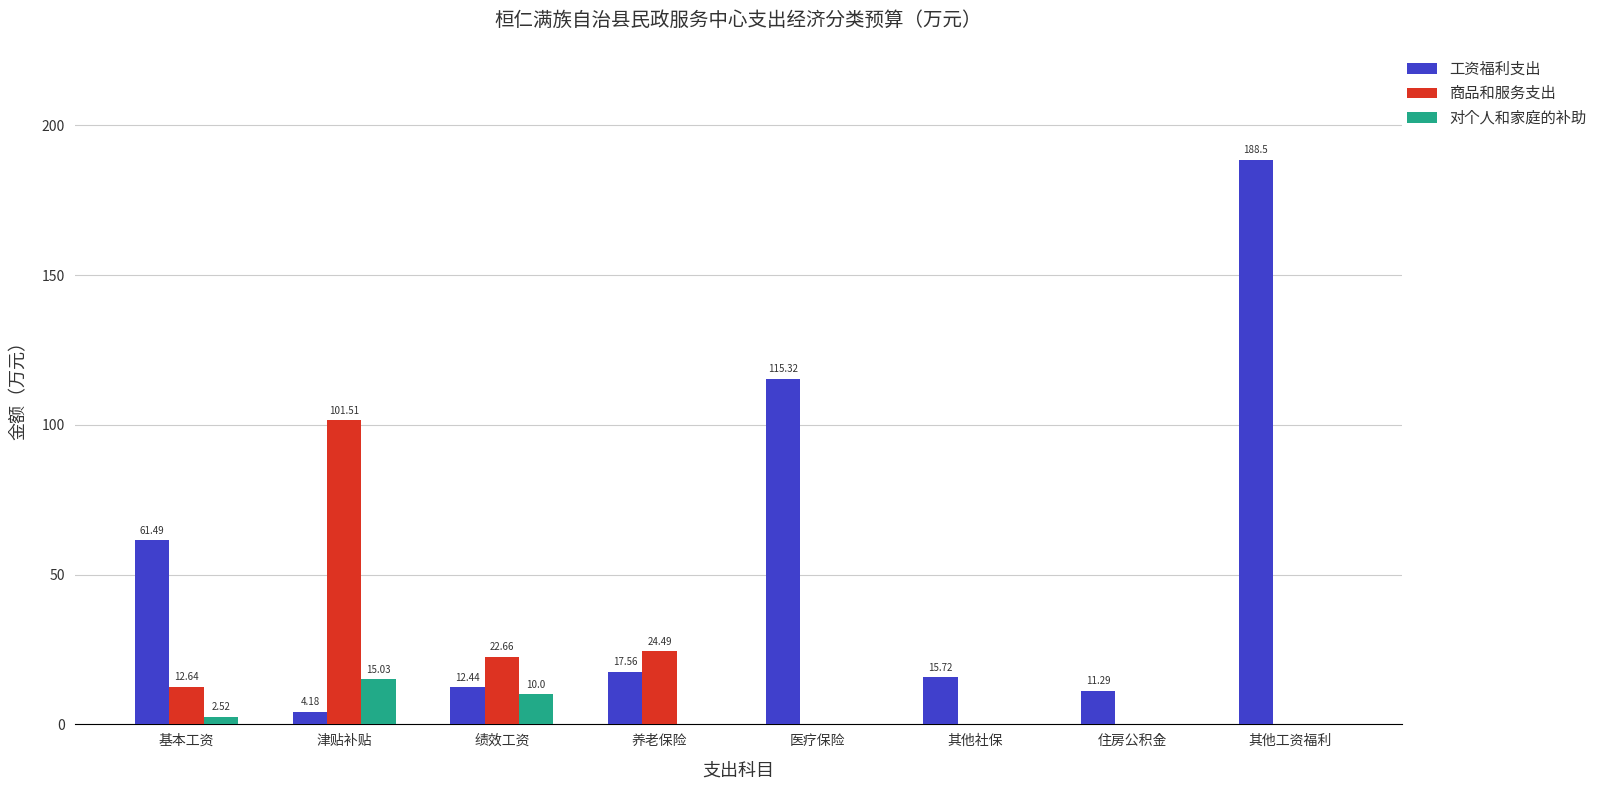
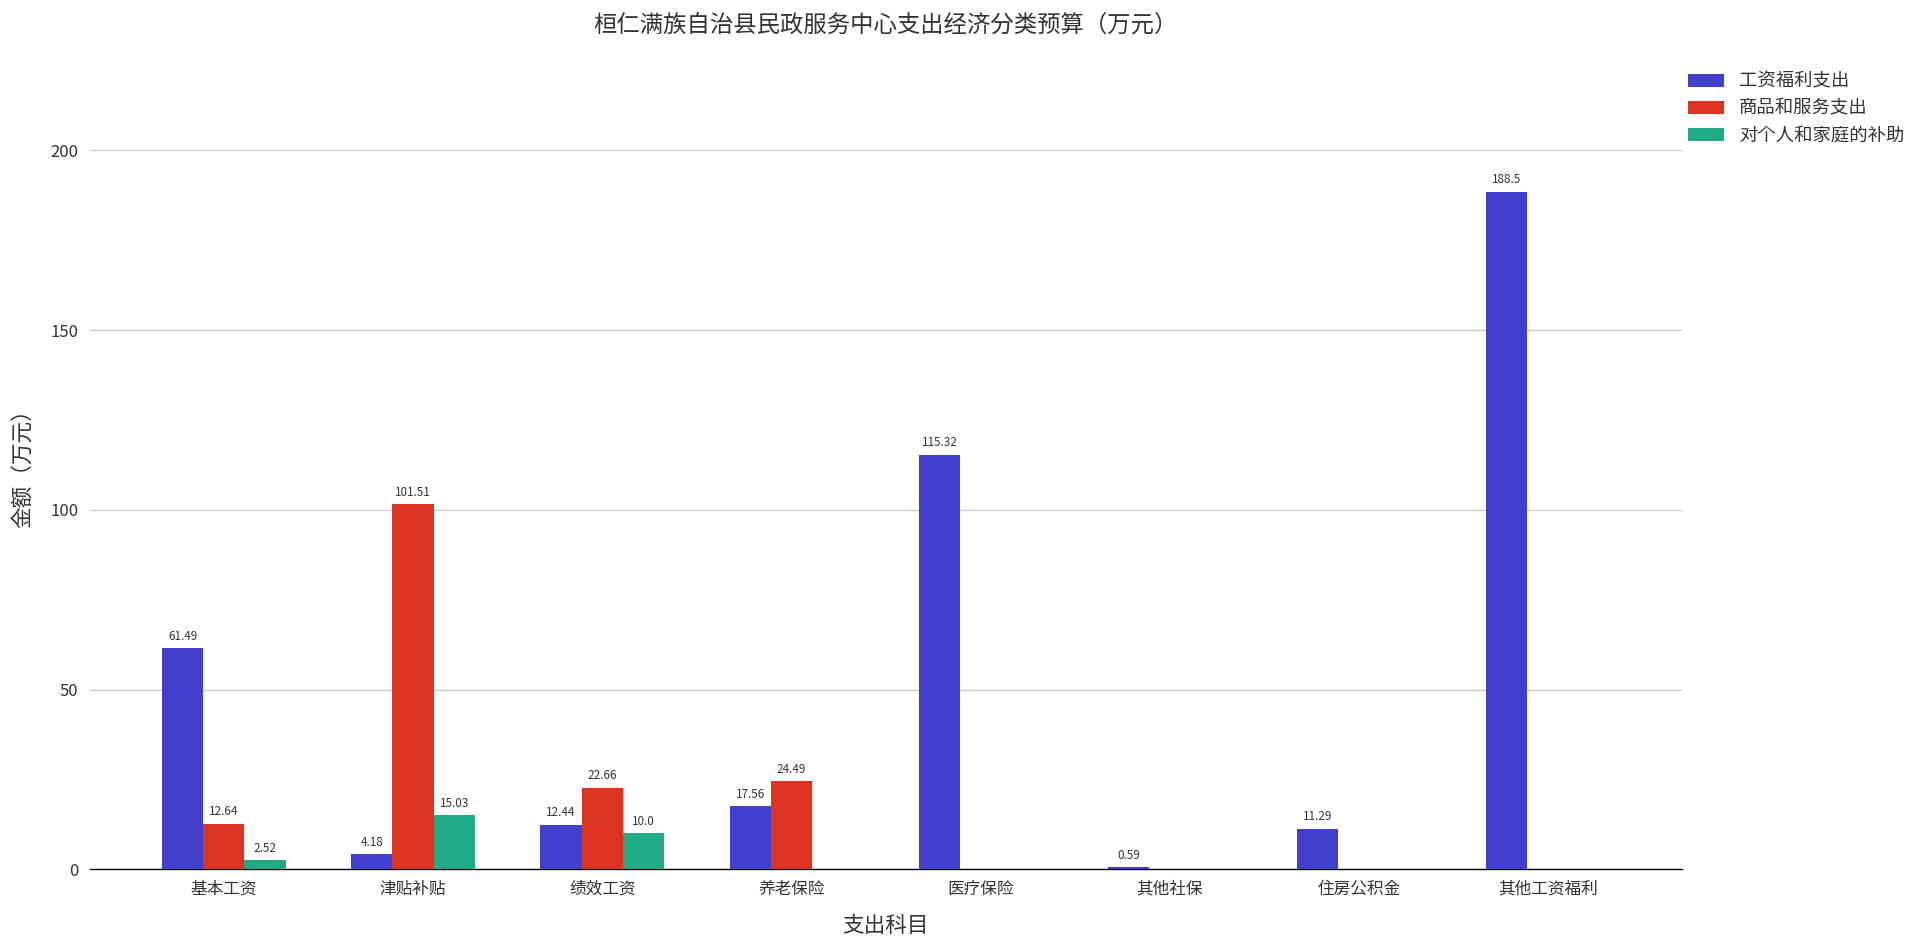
工资福利支出, 其他社保: 15.72 -> 0.59
